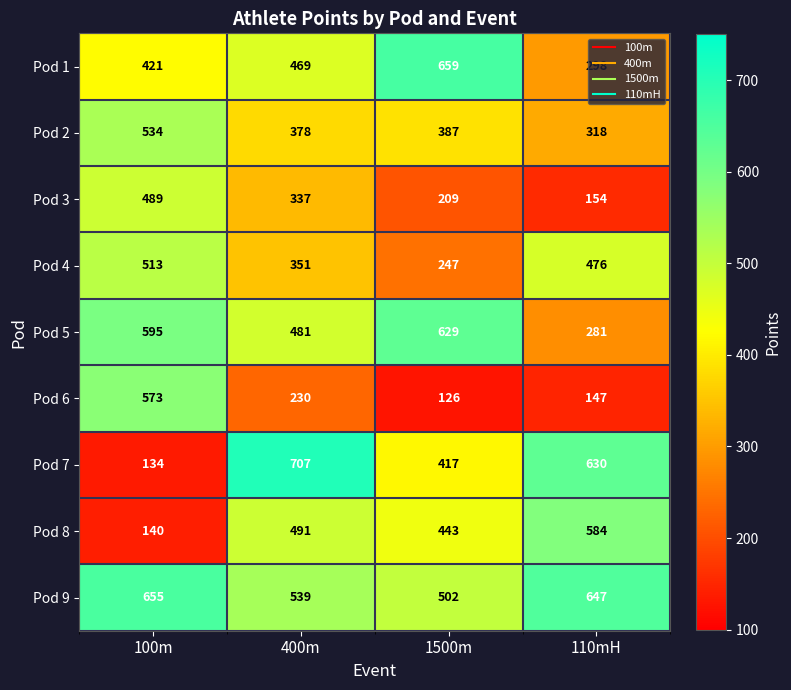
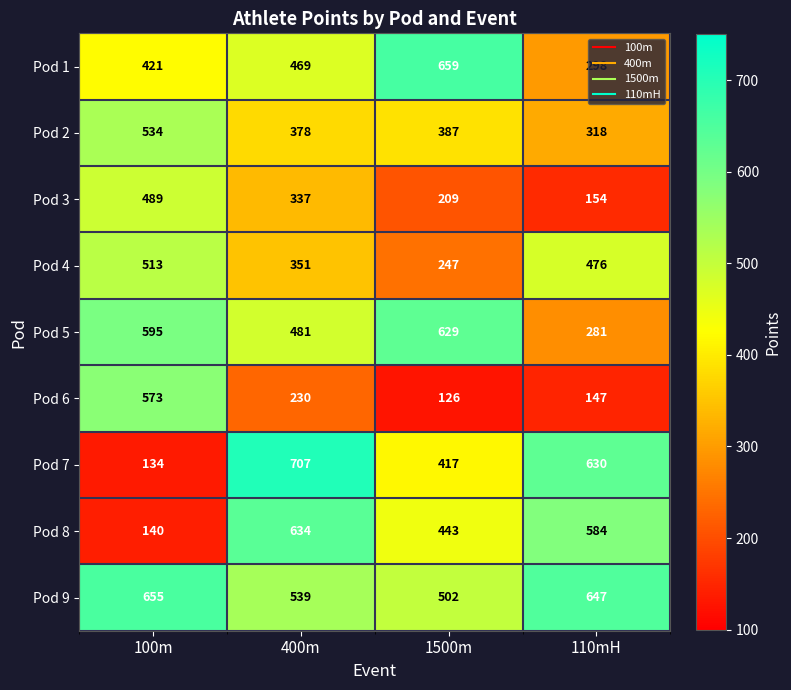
Pod 8, 400m: 491 -> 634
